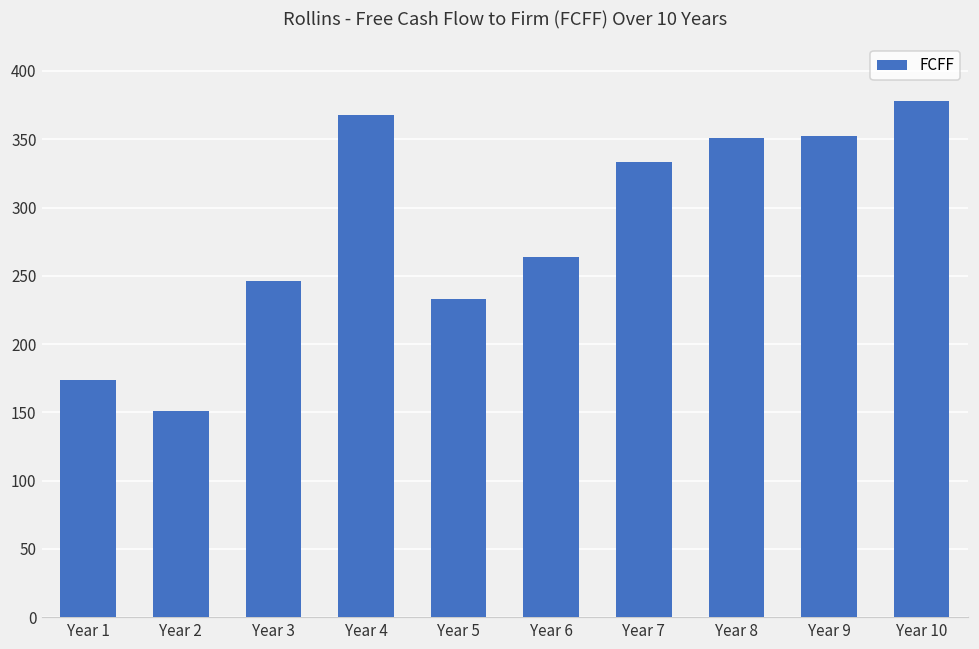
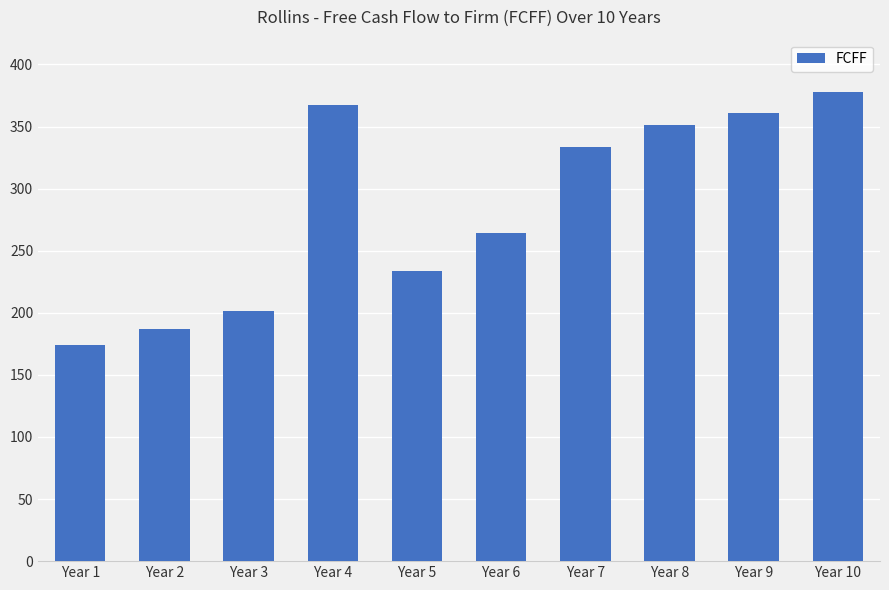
Year 2: 151 -> 187
Year 3: 246 -> 201
Year 9: 352 -> 361
